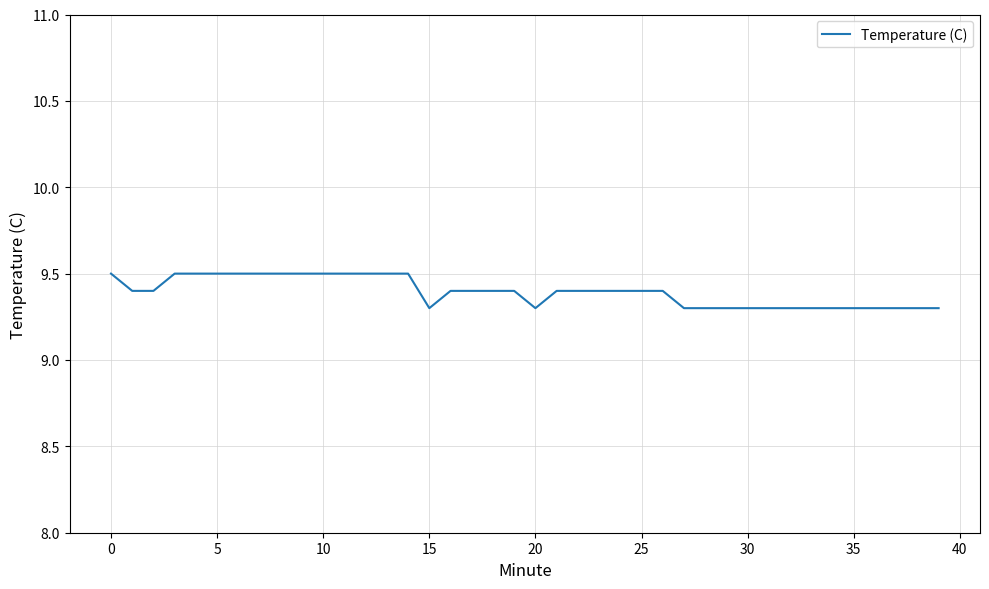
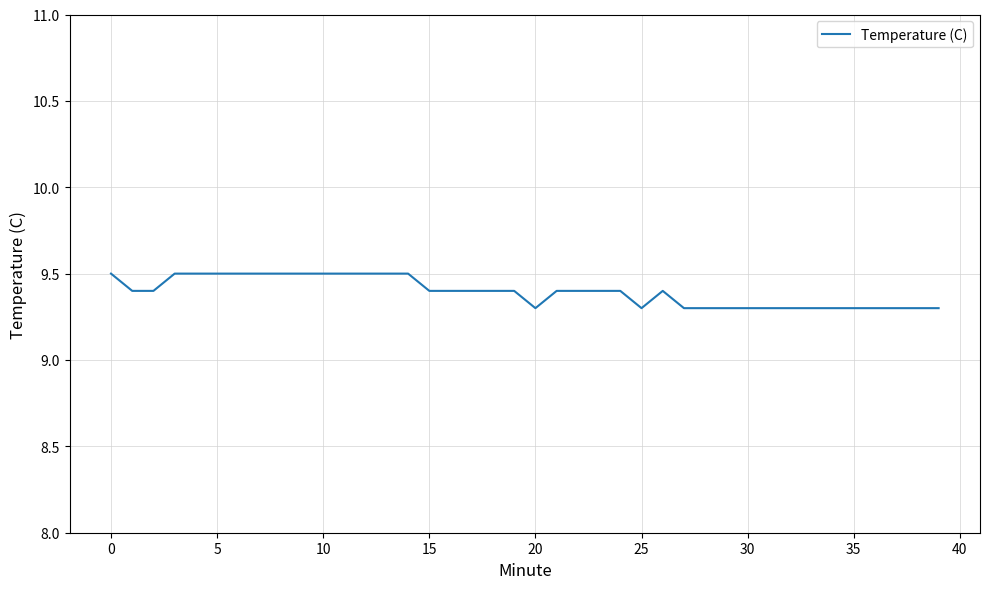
15: 9.3 -> 9.4
25: 9.4 -> 9.3
